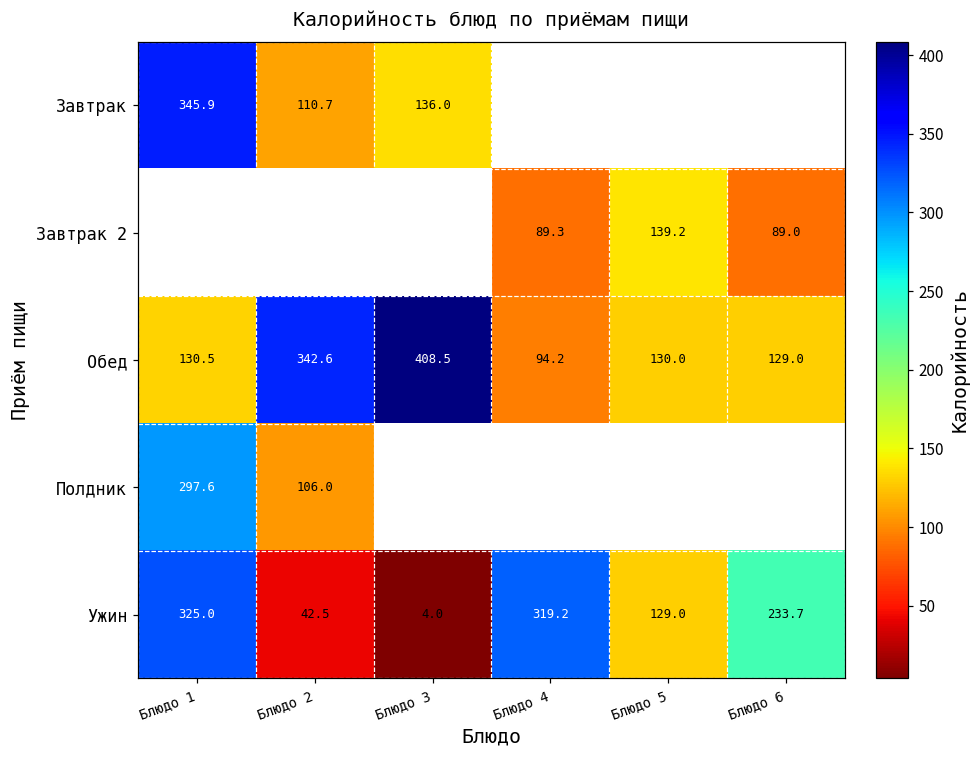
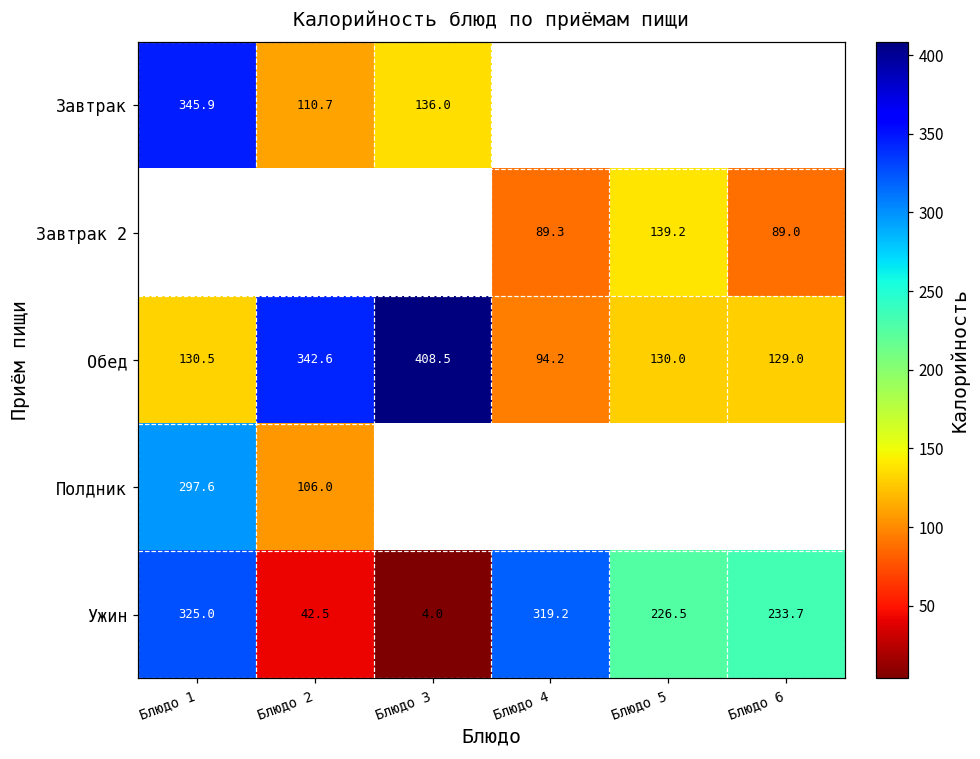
Ужин, Блюдо 5: 129.0 -> 226.5
